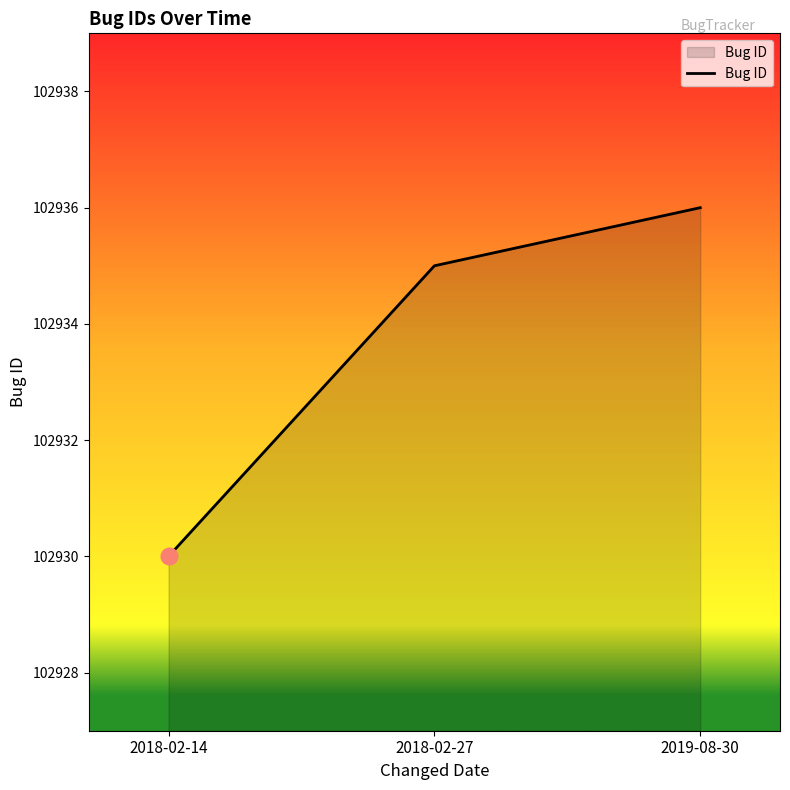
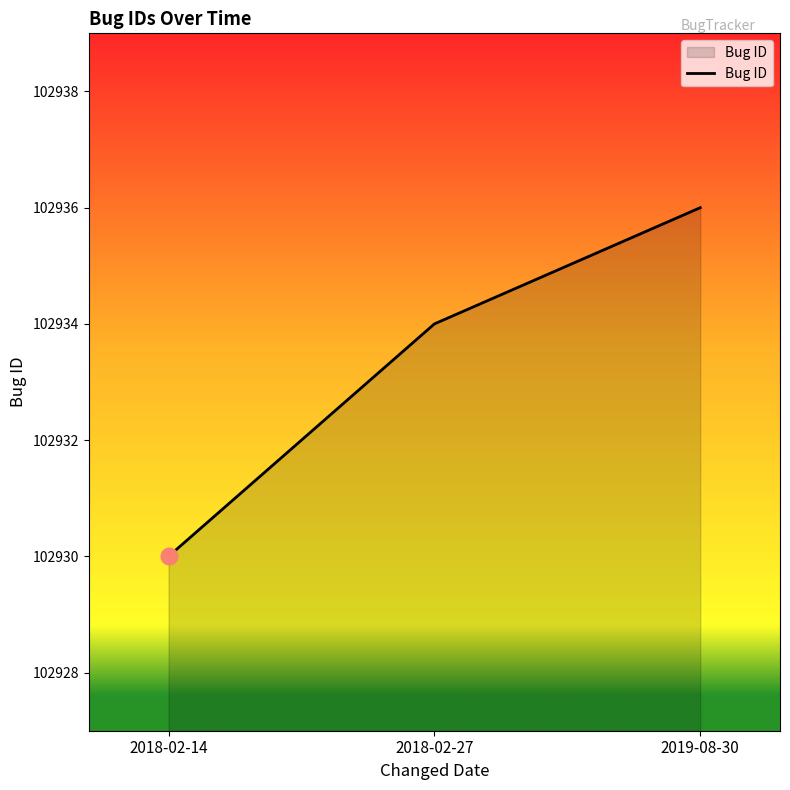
Bug ID, 2018-02-27: 102935 -> 102934
